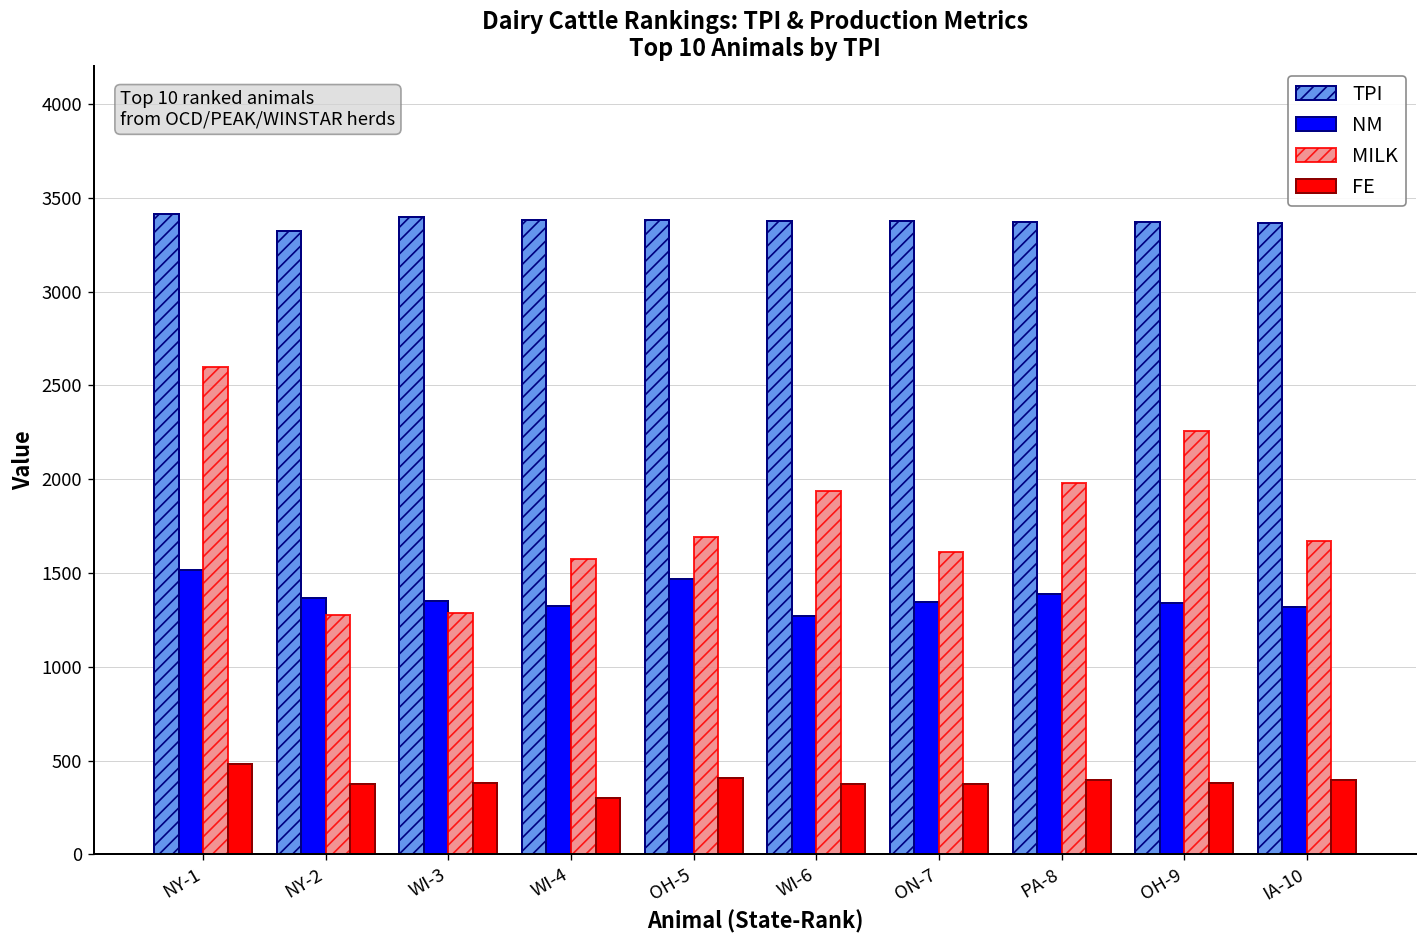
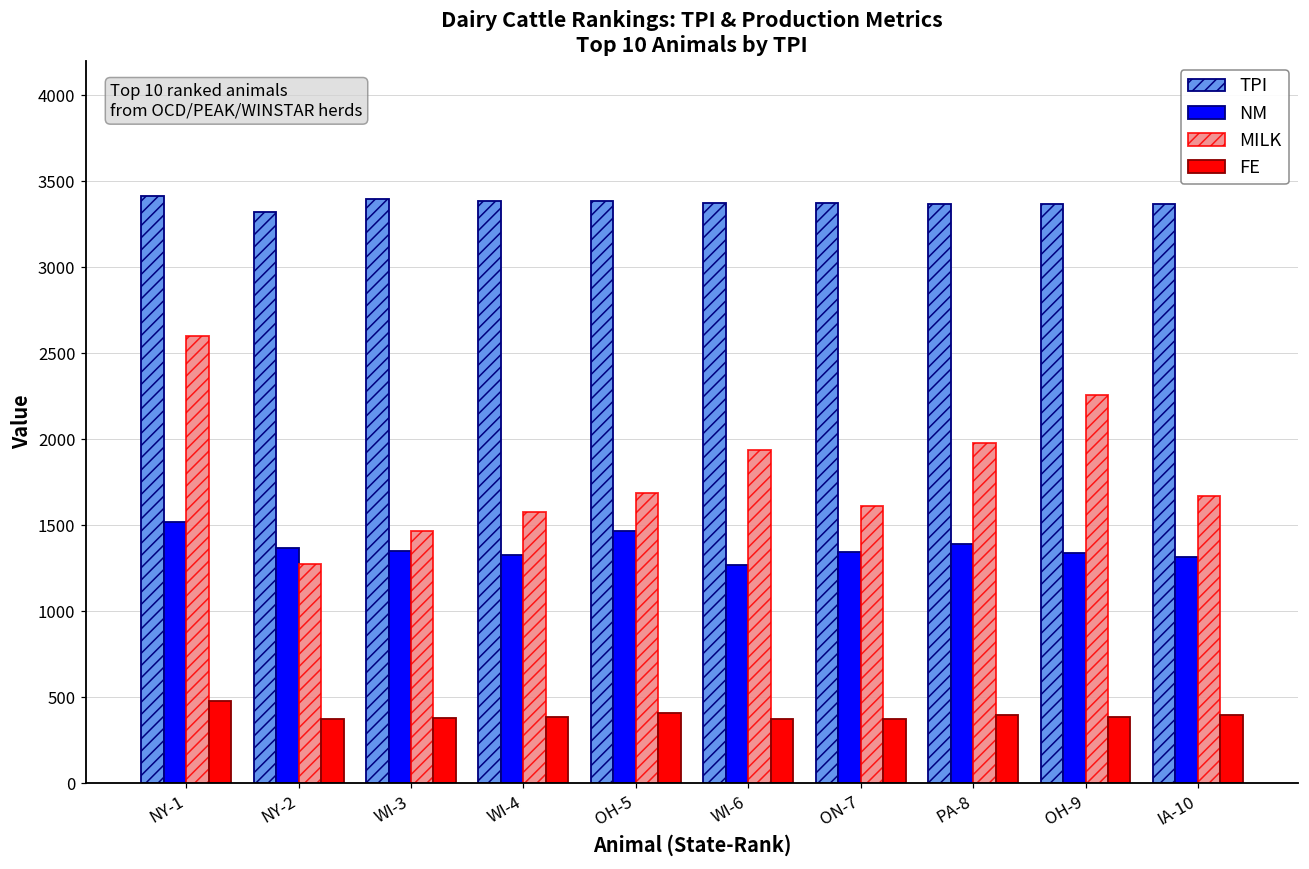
MILK, WI-3: 1290 -> 1470
FE, WI-4: 300 -> 390
